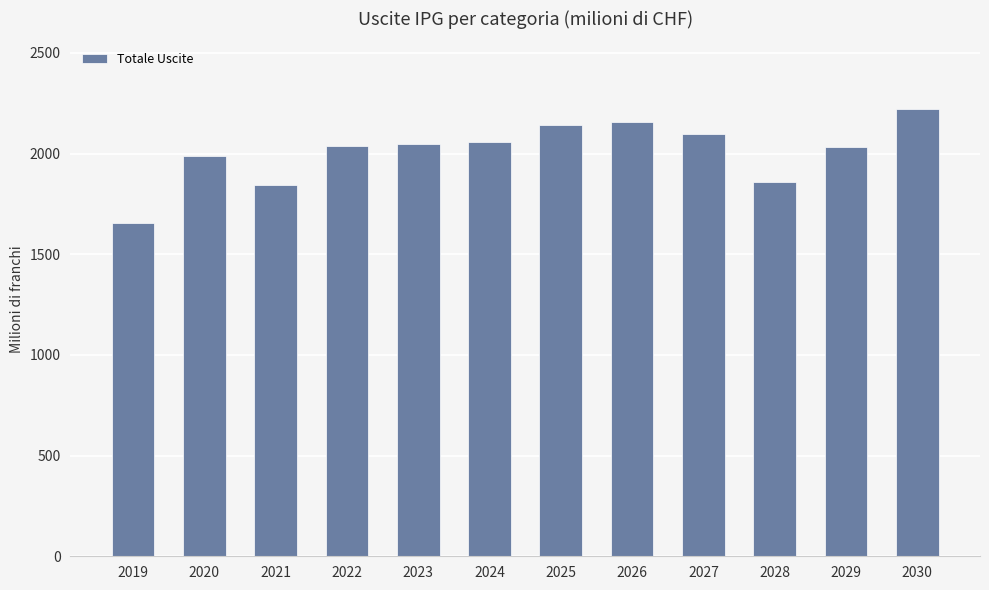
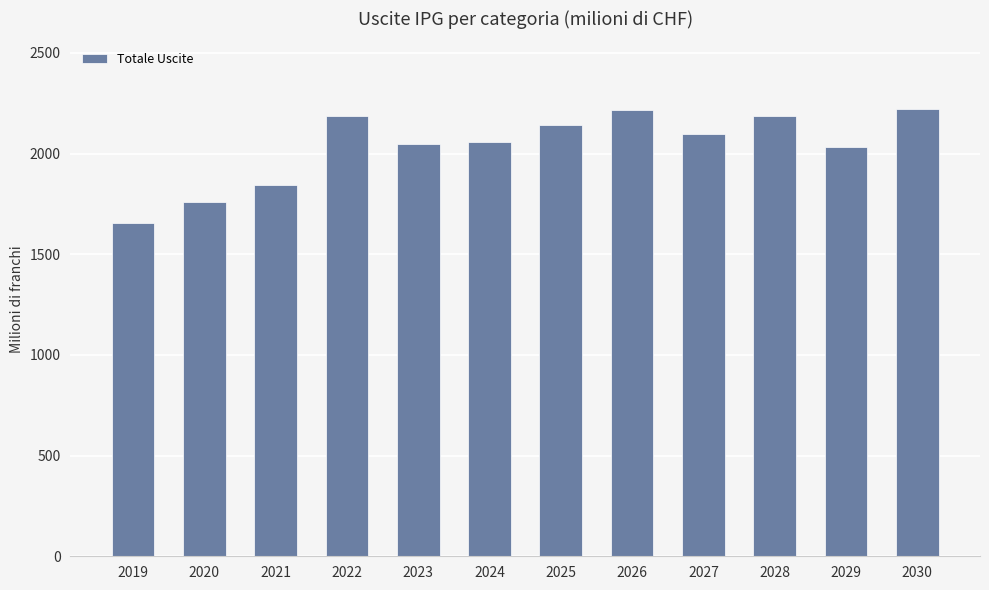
2020: 1990 -> 1760
2022: 2040 -> 2190
2026: 2160 -> 2220
2028: 1860 -> 2190
